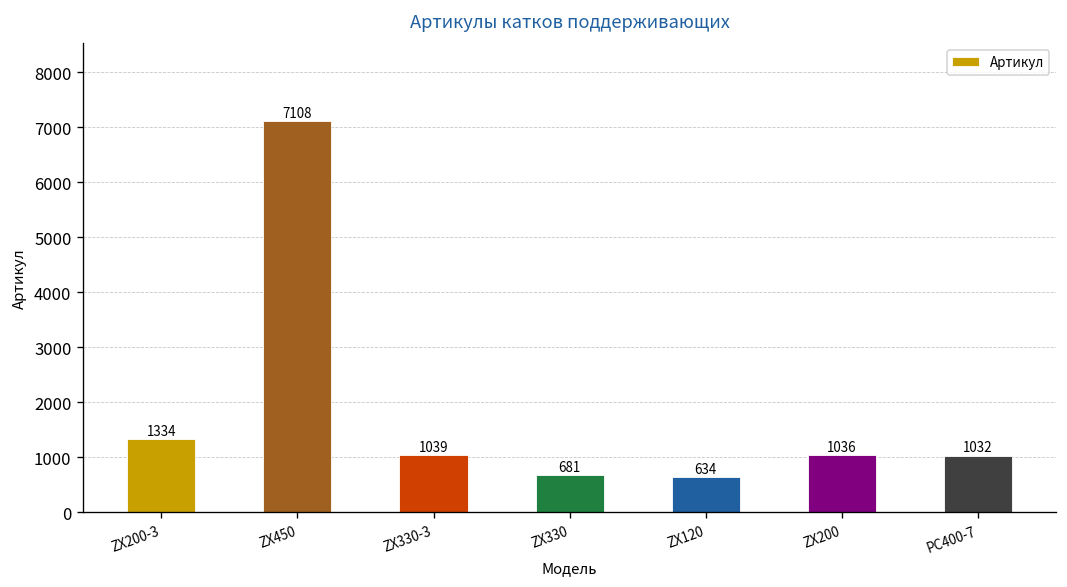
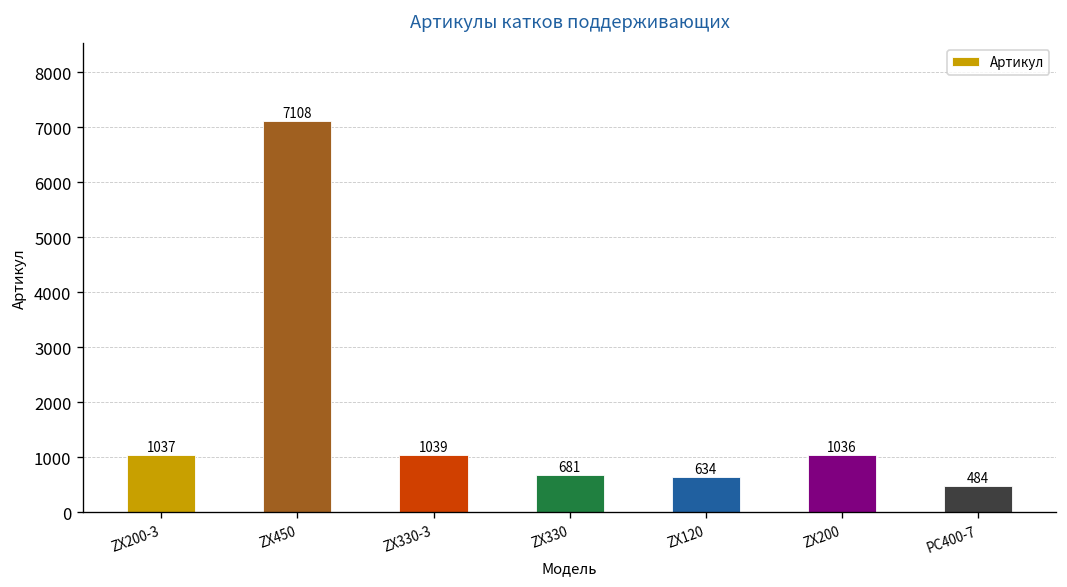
ZX200-3: 1334 -> 1037
PC400-7: 1032 -> 484
